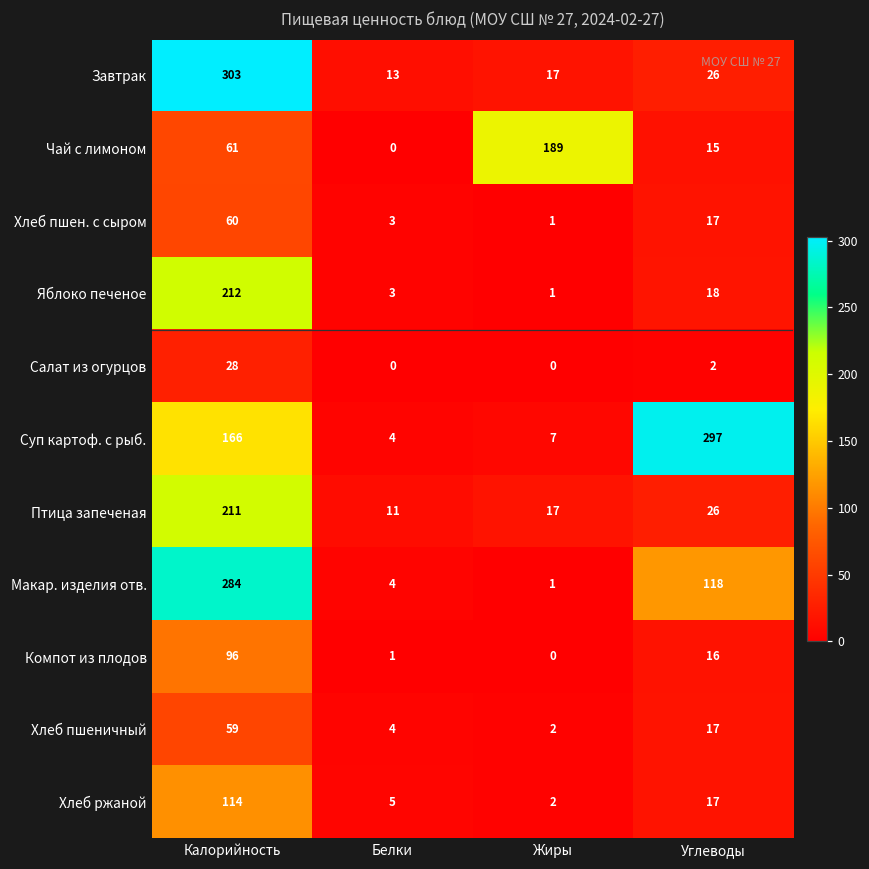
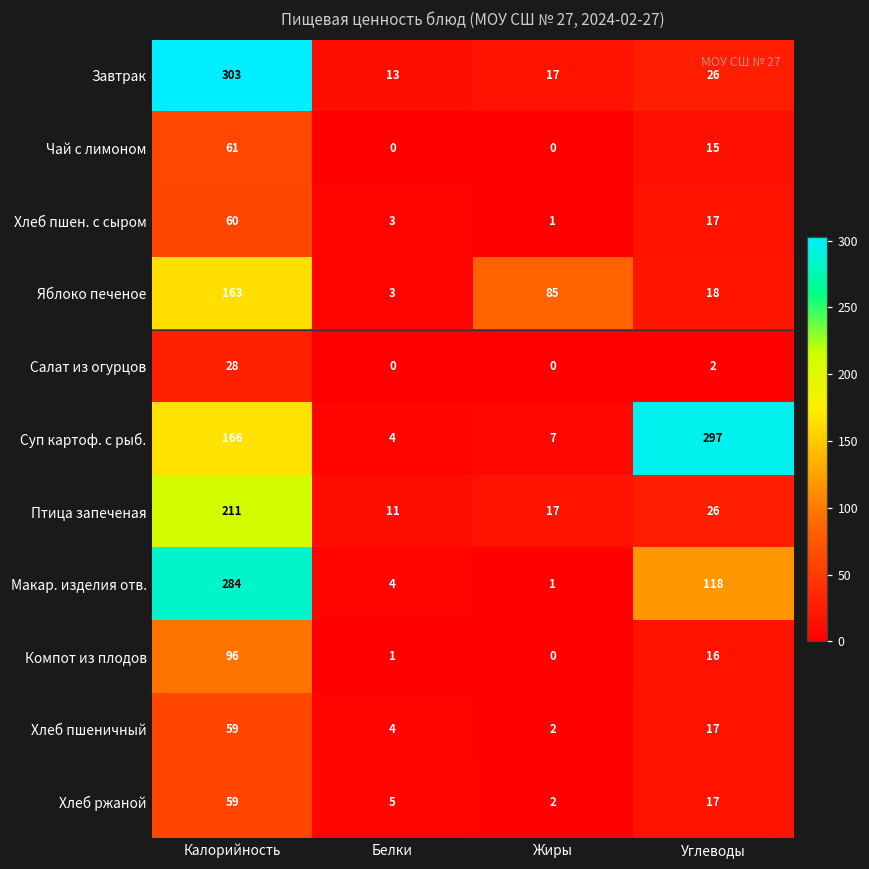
Чай с лимоном, Жиры: 189 -> 0
Яблоко печеное, Калорийность: 212 -> 163
Яблоко печеное, Жиры: 1 -> 85
Хлеб ржаной, Калорийность: 114 -> 59
